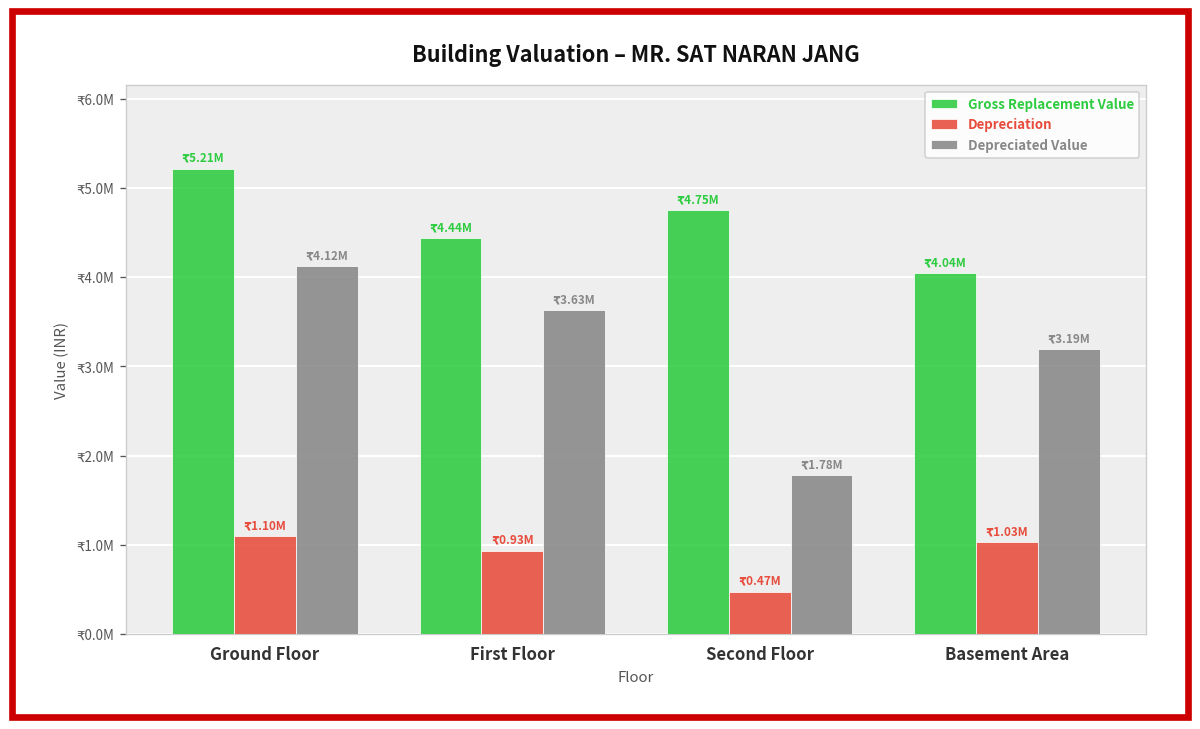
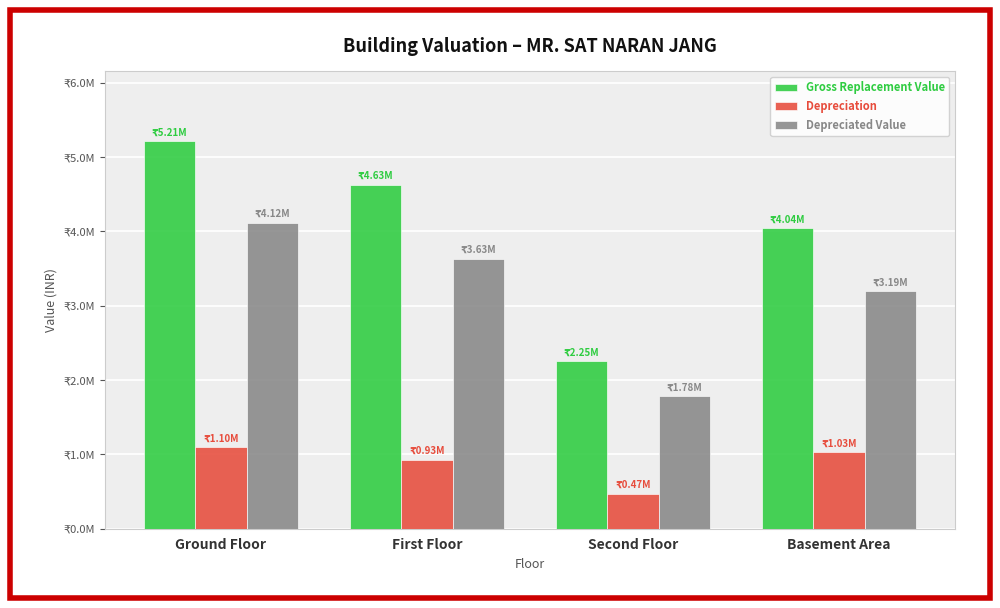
Gross Replacement Value, First Floor: 4.44M -> 4.63M
Gross Replacement Value, Second Floor: 4.75M -> 2.25M
